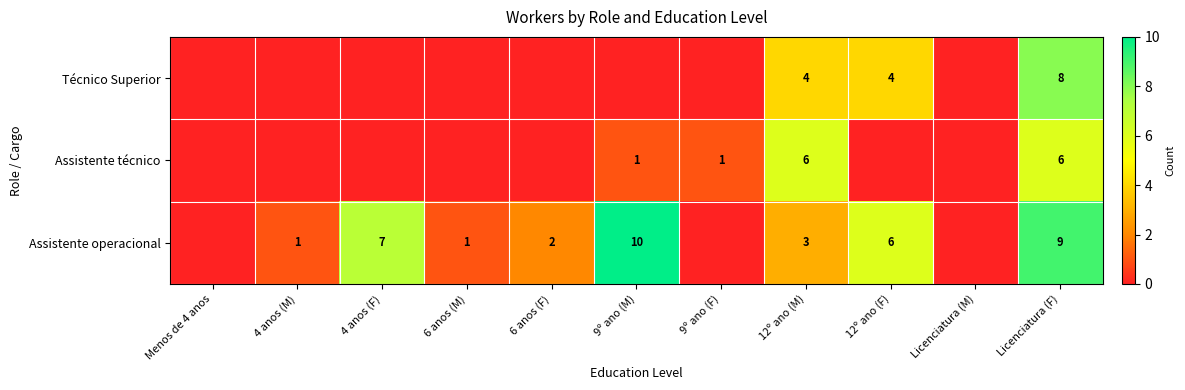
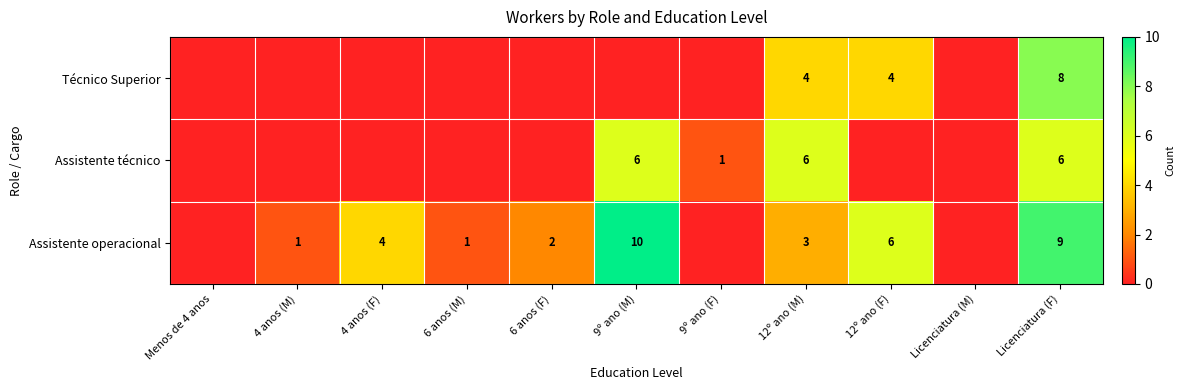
Assistente técnico, 9º ano (M): 1 -> 6
Assistente operacional, 4 anos (F): 7 -> 4
